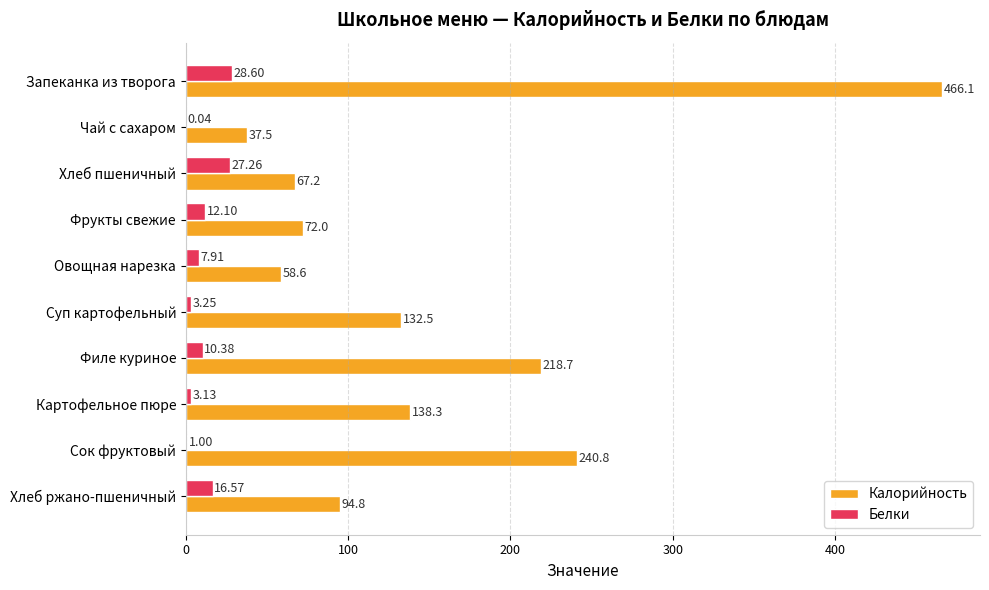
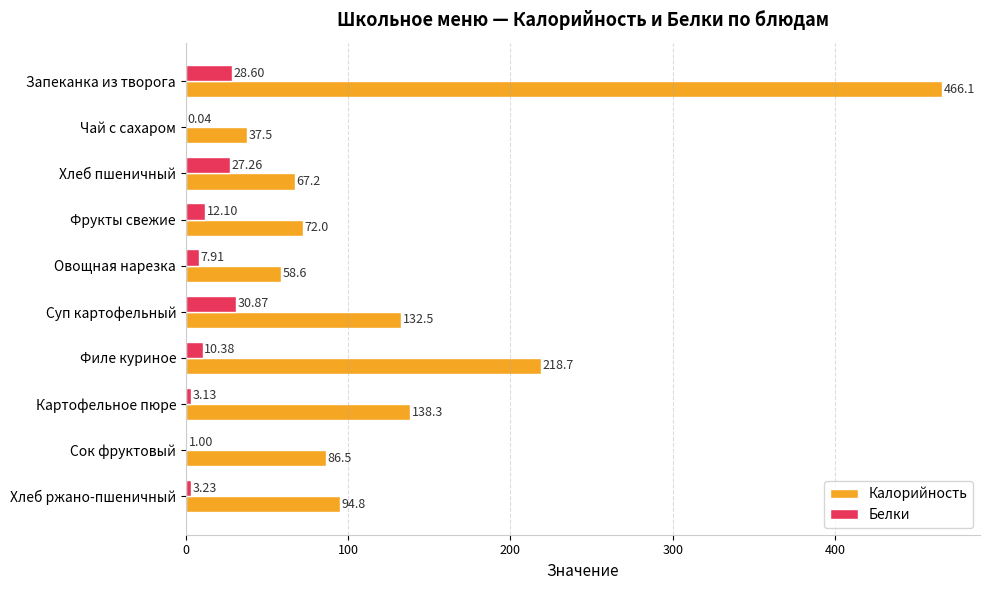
Белки, Суп картофельный: 3.25 -> 30.87
Калорийность, Сок фруктовый: 240.8 -> 86.5
Белки, Хлеб ржано-пшеничный: 16.57 -> 3.23
